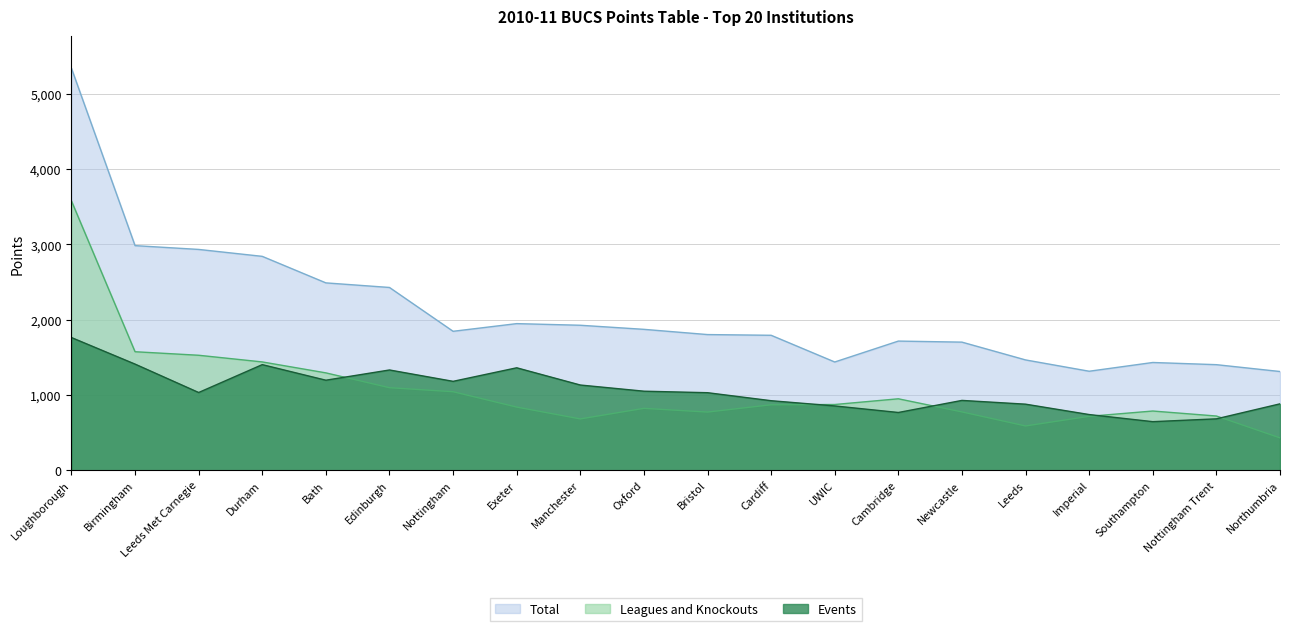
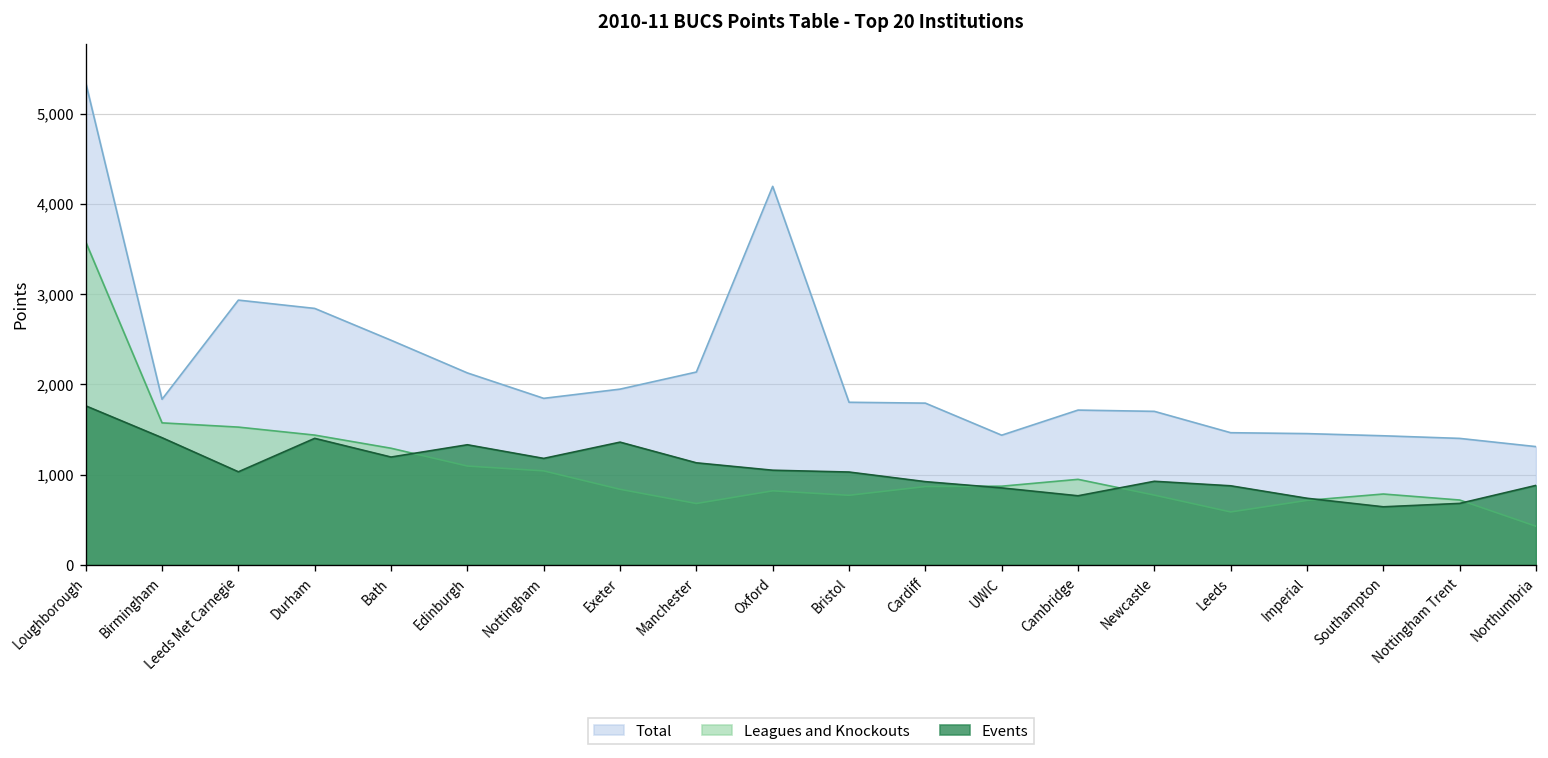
Total, Birmingham: 3,000 -> 1,800
Total, Edinburgh: 2,400 -> 2,100
Total, Manchester: 1,900 -> 2,100
Total, Oxford: 1,900 -> 4,200
Total, Imperial: 1,300 -> 1,500
